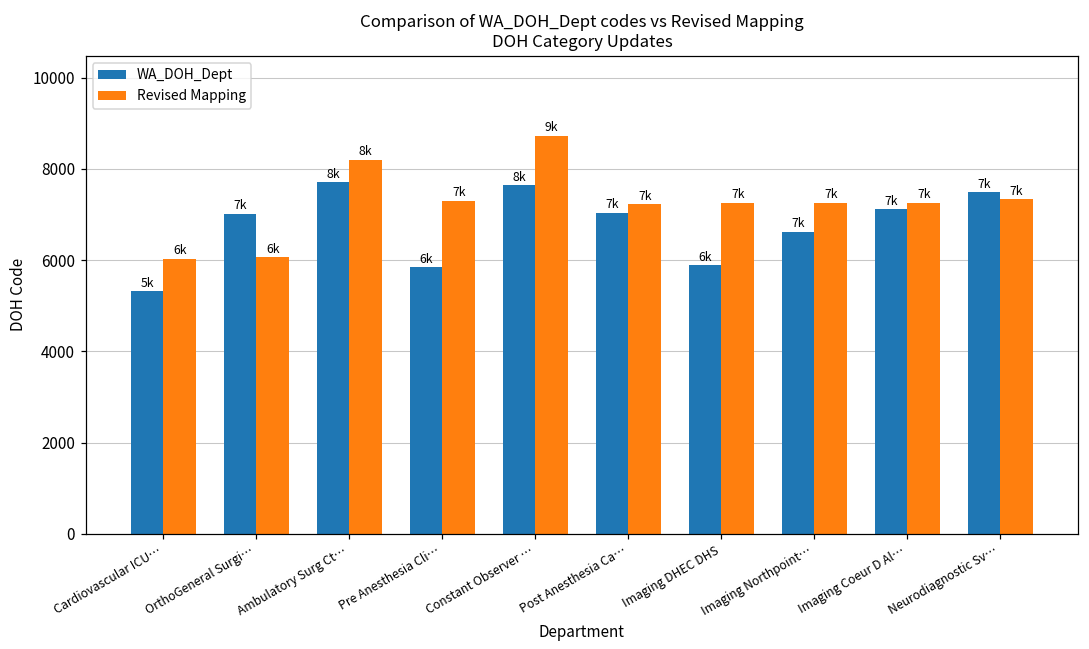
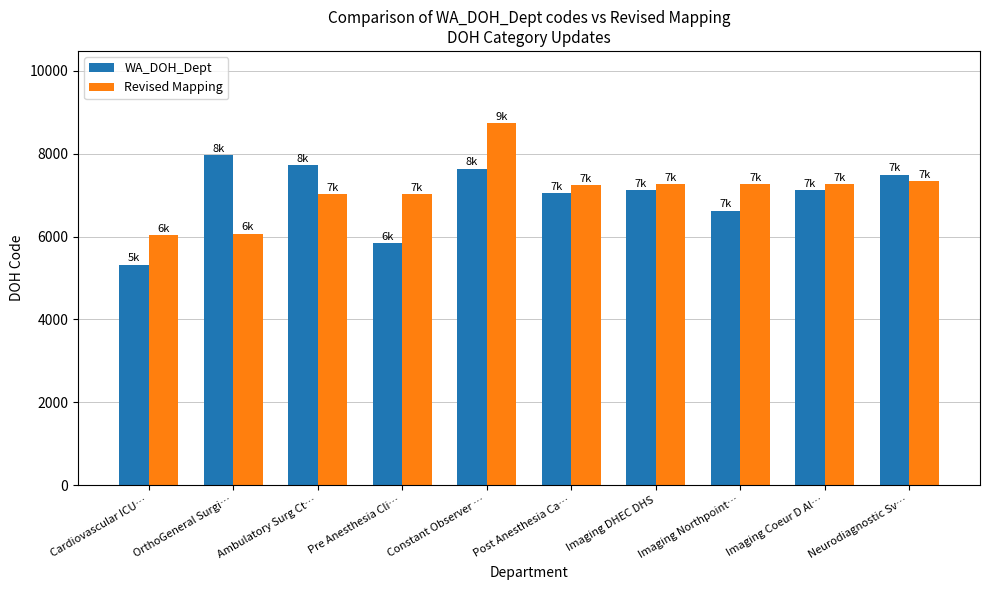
WA_DOH_Dept, OrthoGeneral Surgi…: 7k -> 8k
Revised Mapping, Ambulatory Surg Ct…: 8k -> 7k
Revised Mapping, Pre Anesthesia Cli…: 7300 -> 7000
WA_DOH_Dept, Imaging DHEC DHS: 6k -> 7k
